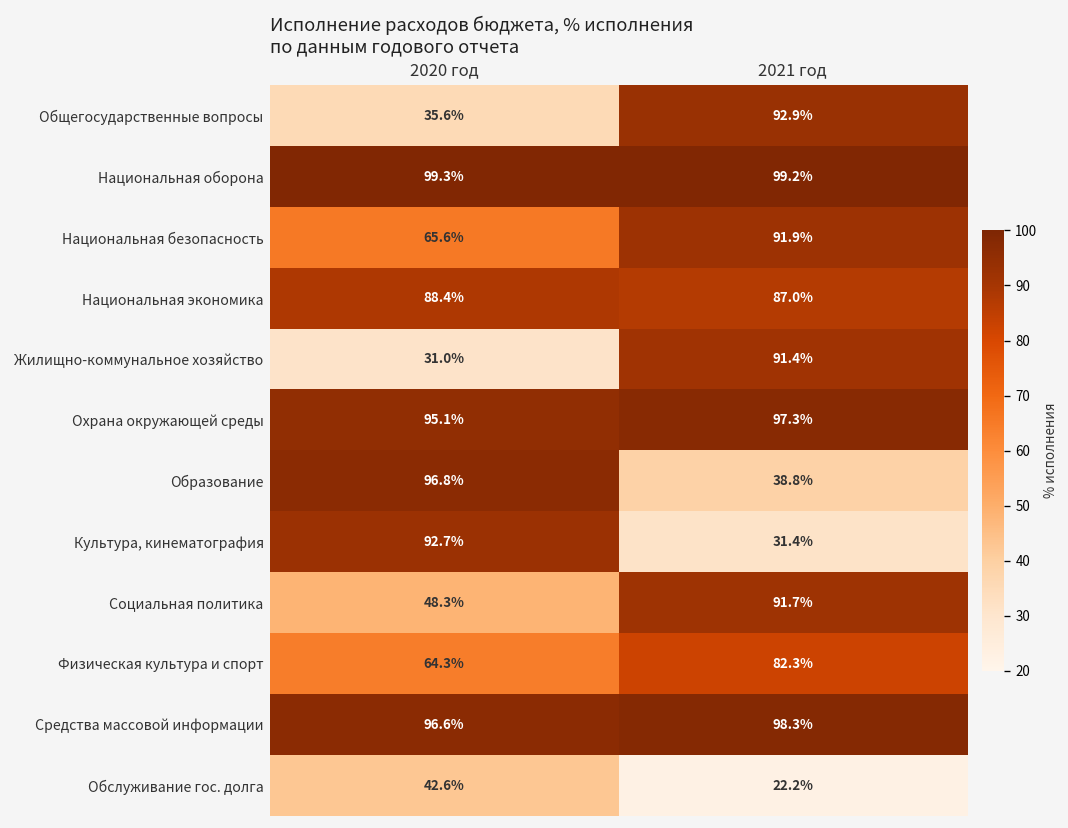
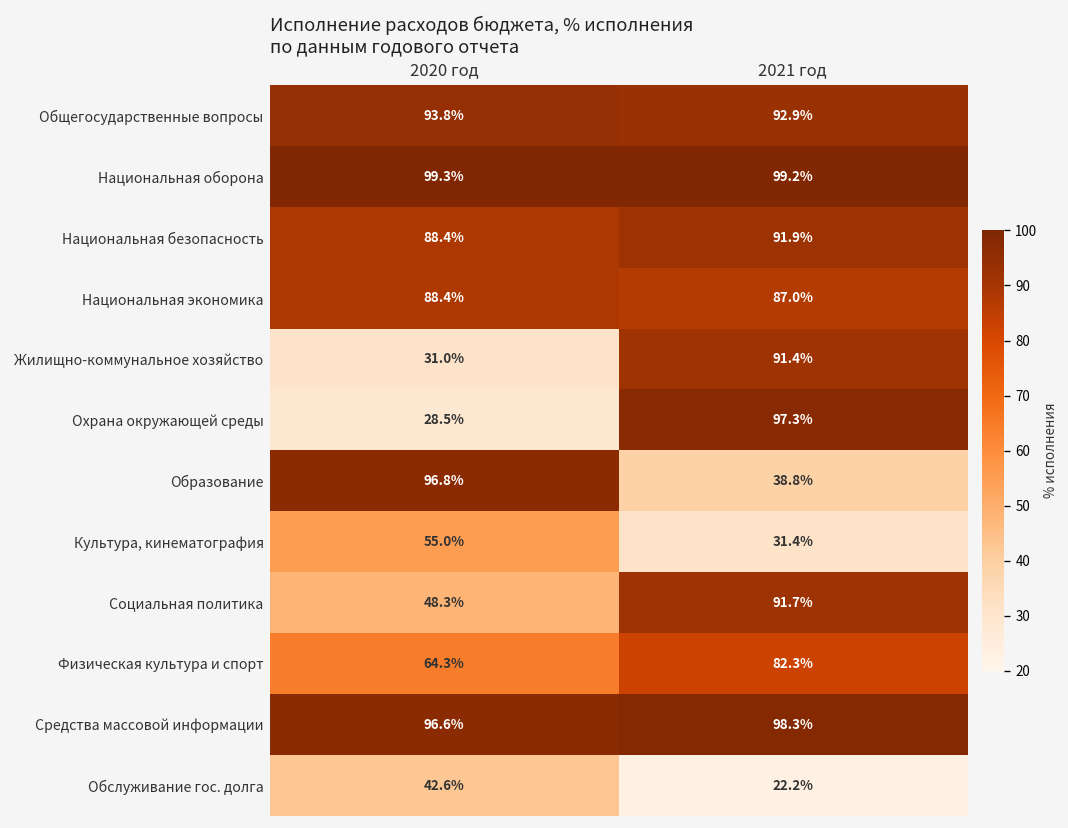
Общегосударственные вопросы, 2020 год: 35.6% -> 93.8%
Национальная безопасность, 2020 год: 65.6% -> 88.4%
Охрана окружающей среды, 2020 год: 95.1% -> 28.5%
Культура, кинематография, 2020 год: 92.7% -> 55.0%
